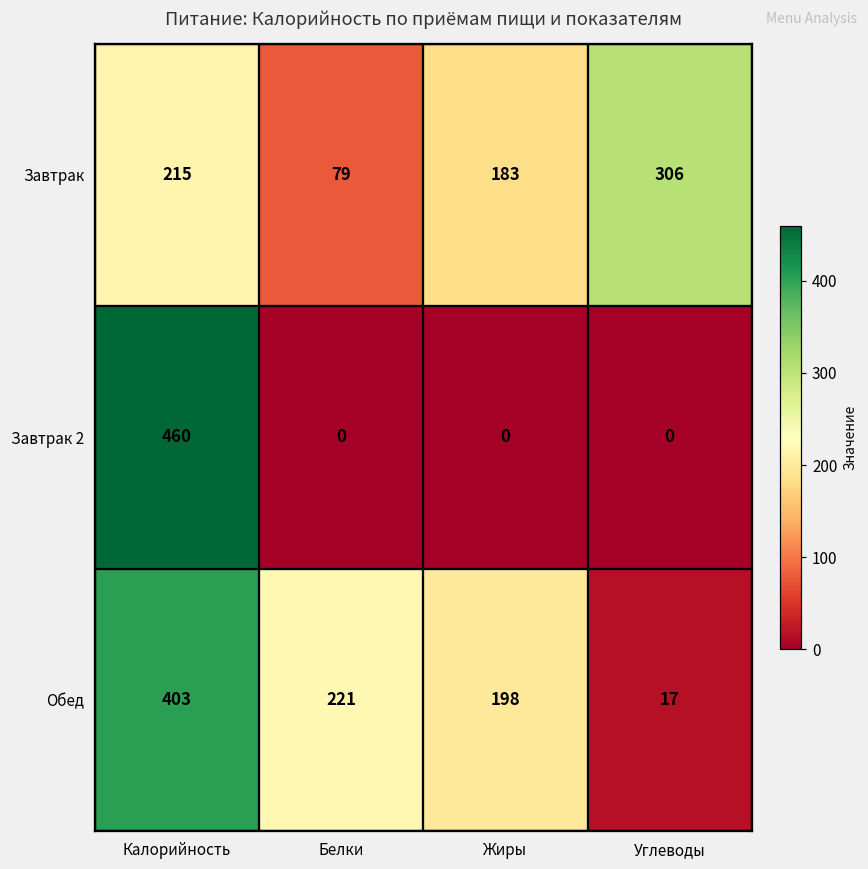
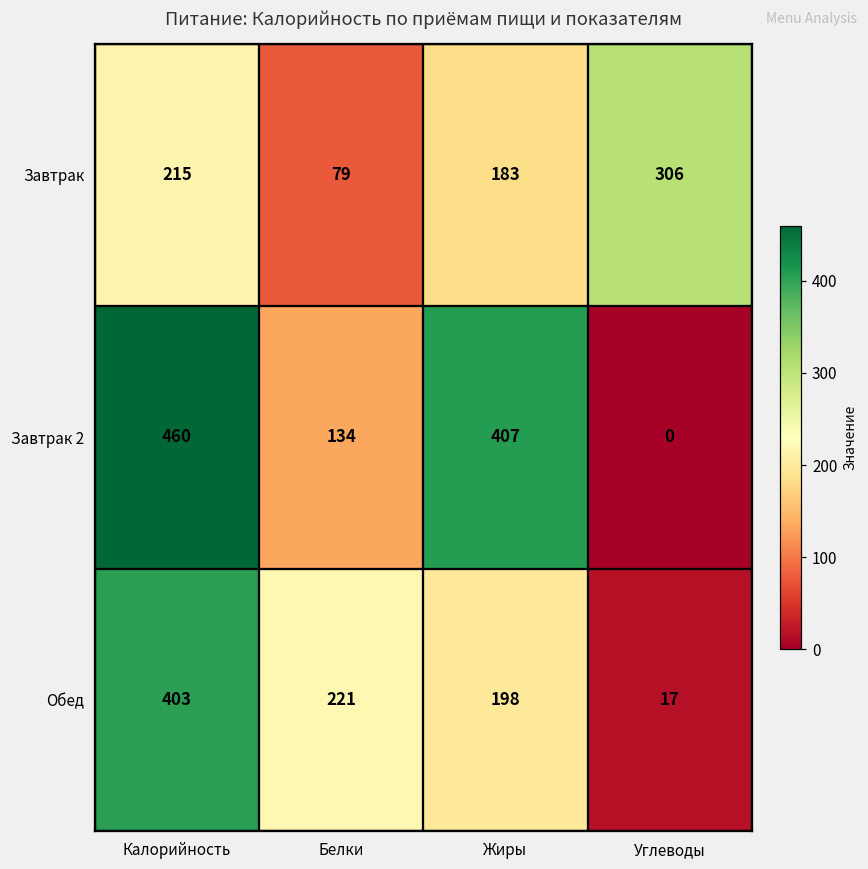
Завтрак 2, Белки: 0 -> 134
Завтрак 2, Жиры: 0 -> 407
